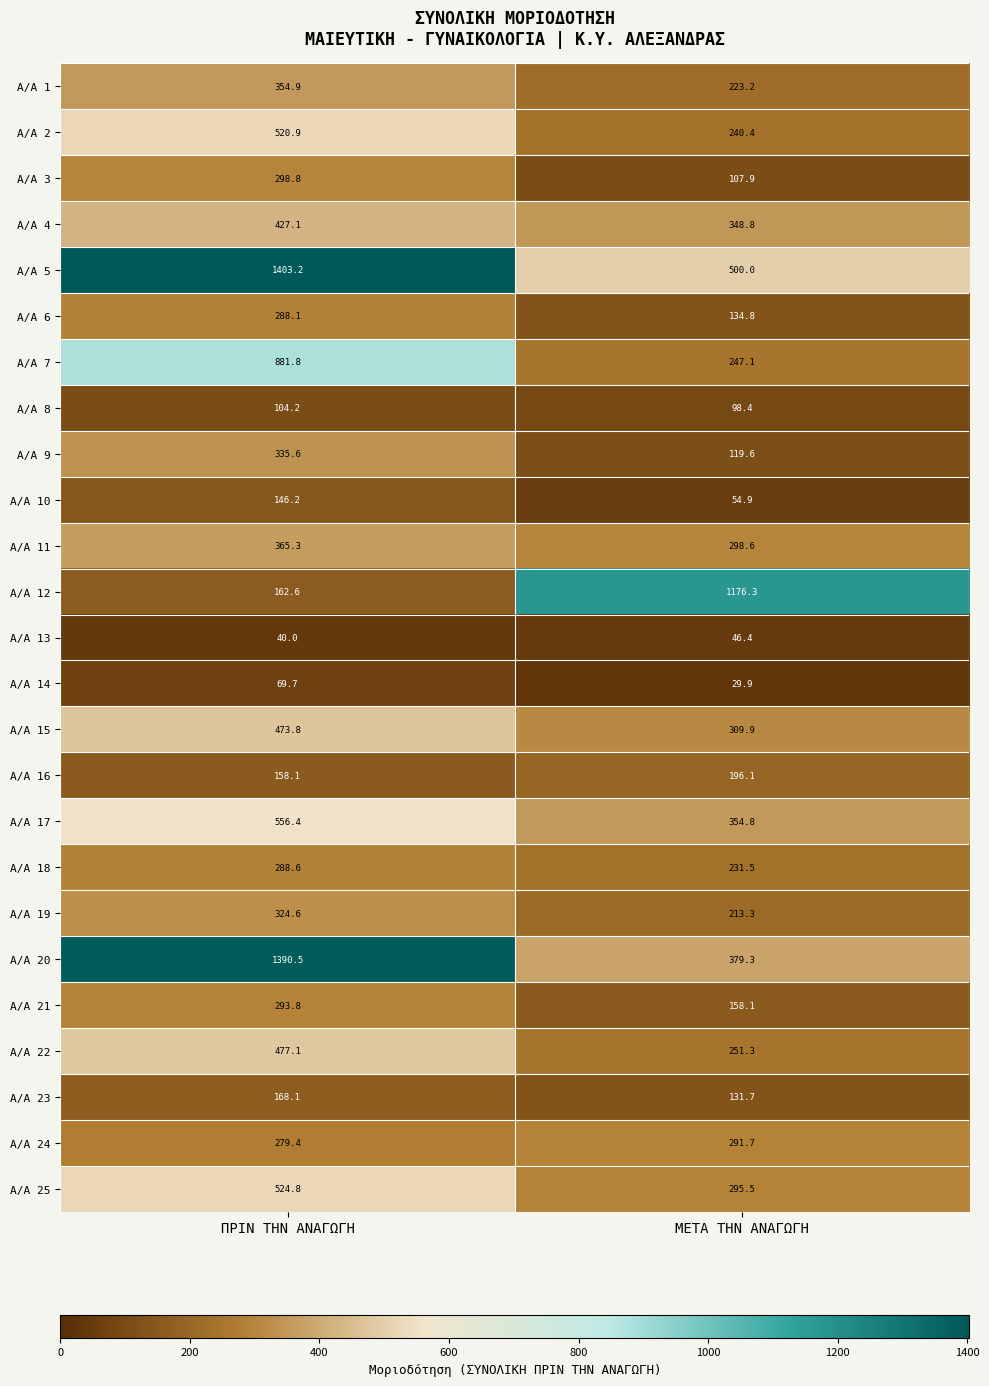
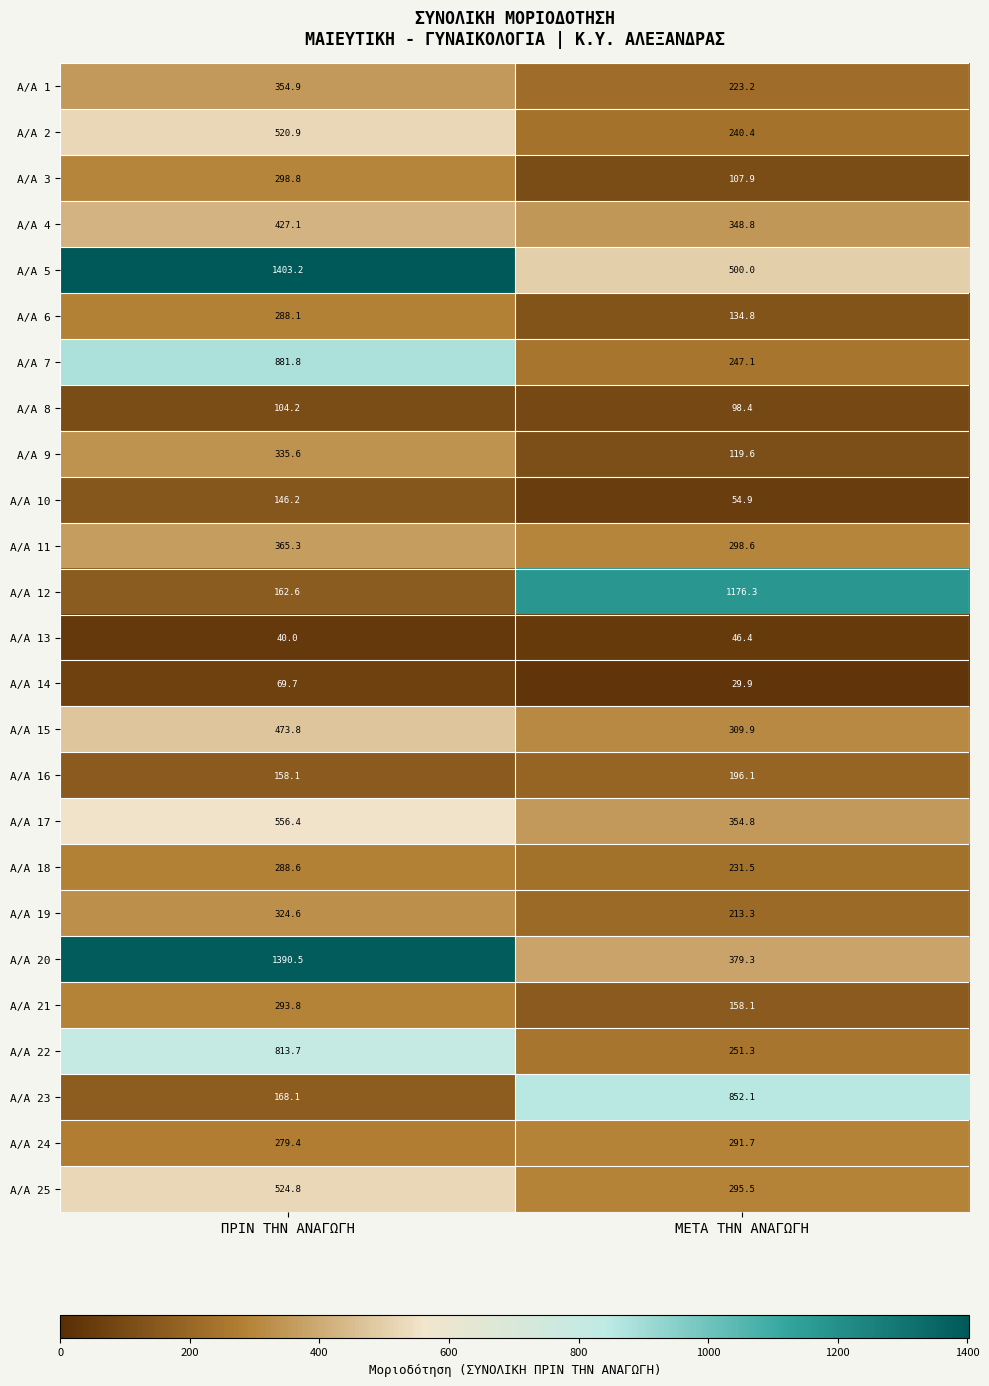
A/A 22, ΠΡΙΝ ΤΗΝ ΑΝΑΓΩΓΗ: 477.1 -> 813.7
A/A 23, ΜΕΤΑ ΤΗΝ ΑΝΑΓΩΓΗ: 131.7 -> 852.1
